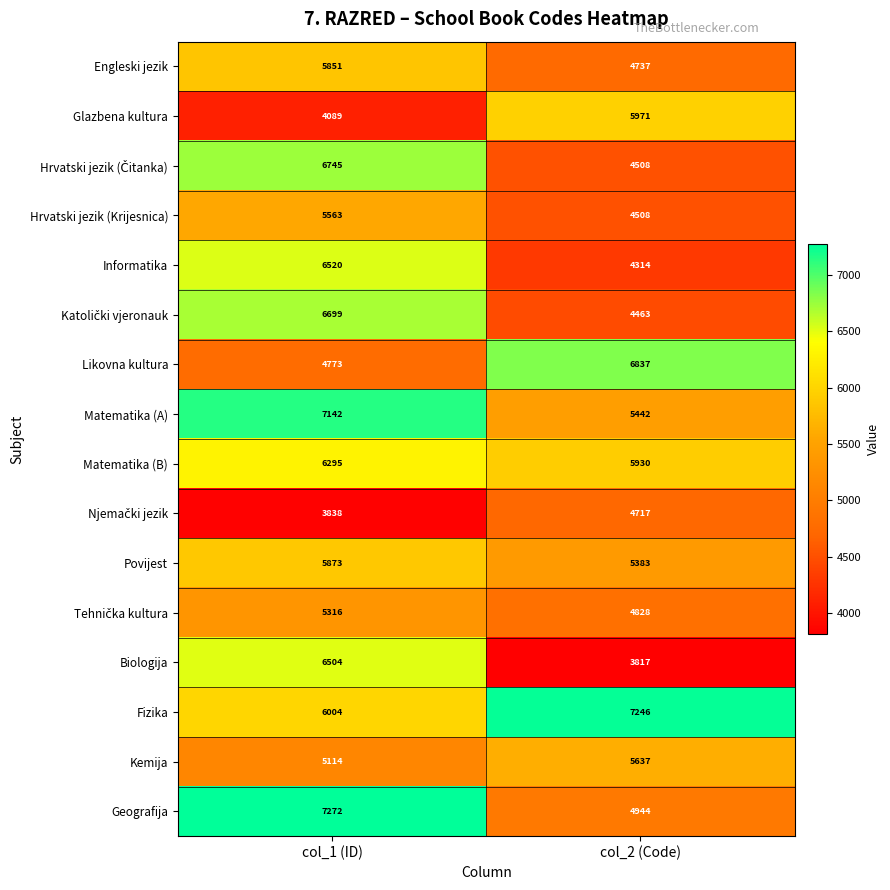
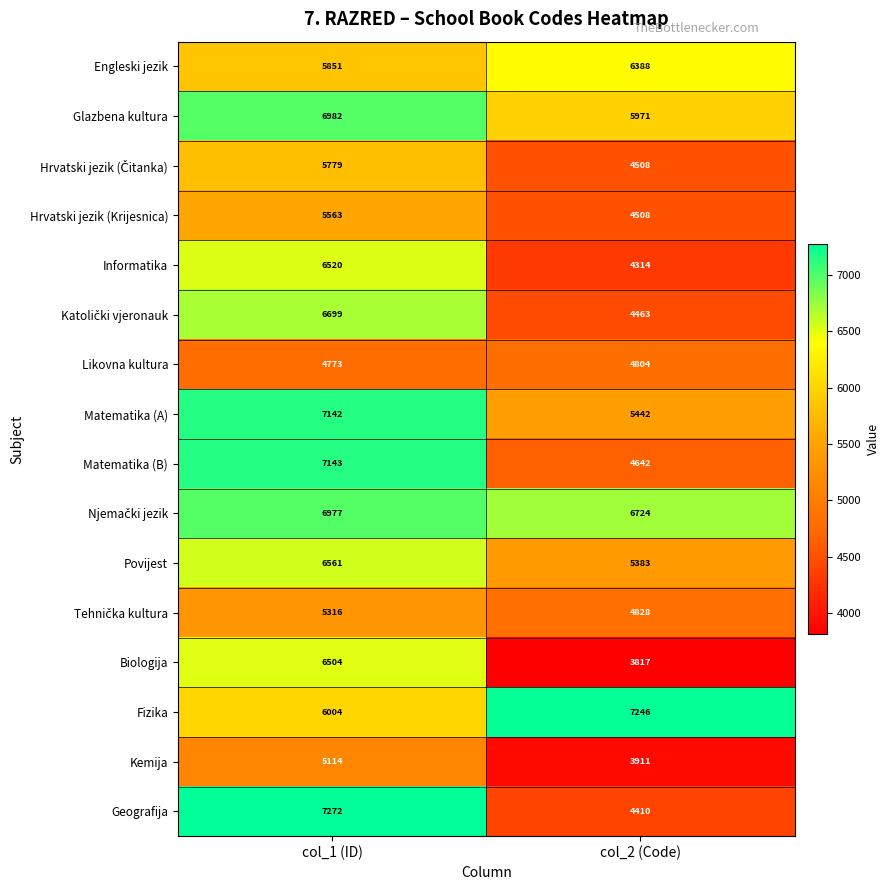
Engleski jezik, col_2 (Code): 4737 -> 6388
Glazbena kultura, col_1 (ID): 4089 -> 6982
Hrvatski jezik (Čitanka), col_1 (ID): 6745 -> 5779
Likovna kultura, col_2 (Code): 6837 -> 4804
Matematika (B), col_1 (ID): 6295 -> 7143
Matematika (B), col_2 (Code): 5930 -> 4642
Njemački jezik, col_1 (ID): 3838 -> 6977
Njemački jezik, col_2 (Code): 4717 -> 6724
Povijest, col_1 (ID): 5873 -> 6561
Kemija, col_2 (Code): 5637 -> 3911
Geografija, col_2 (Code): 4944 -> 4410
